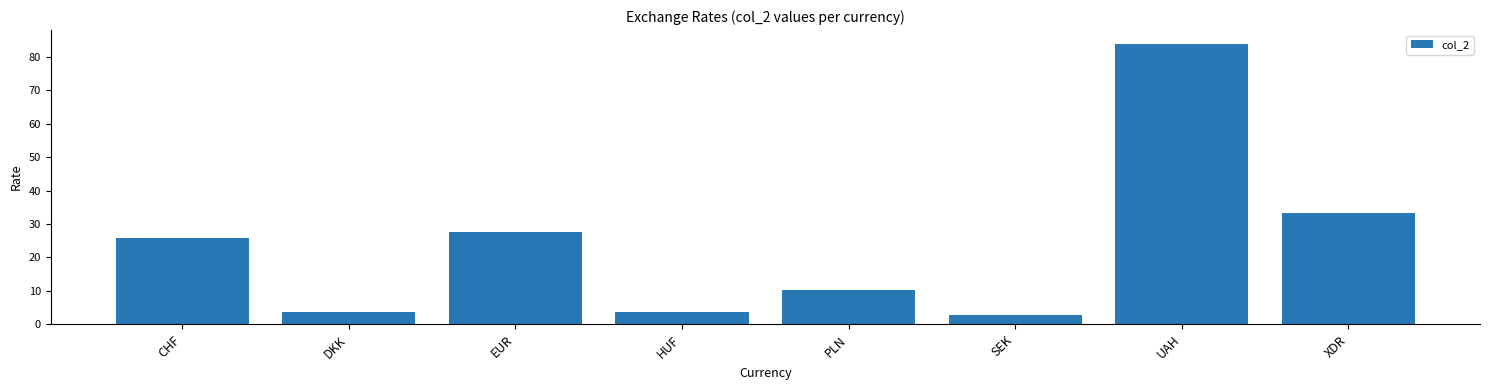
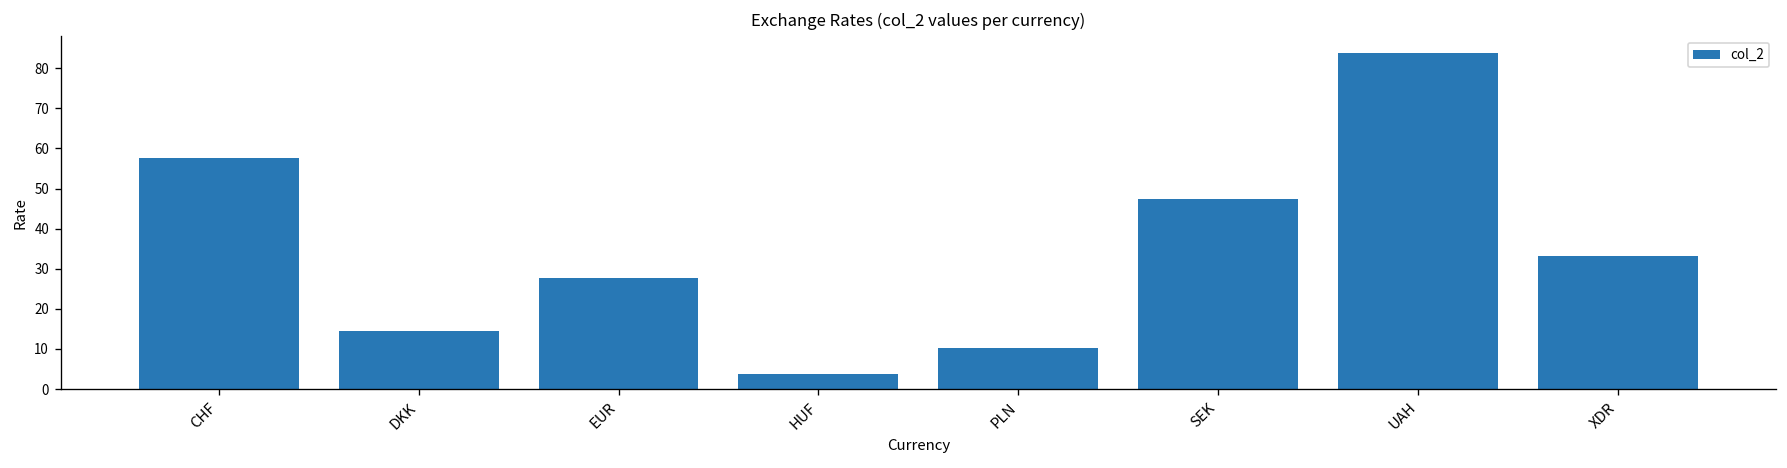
CHF: 26 -> 58
DKK: 4 -> 15
SEK: 3 -> 47
